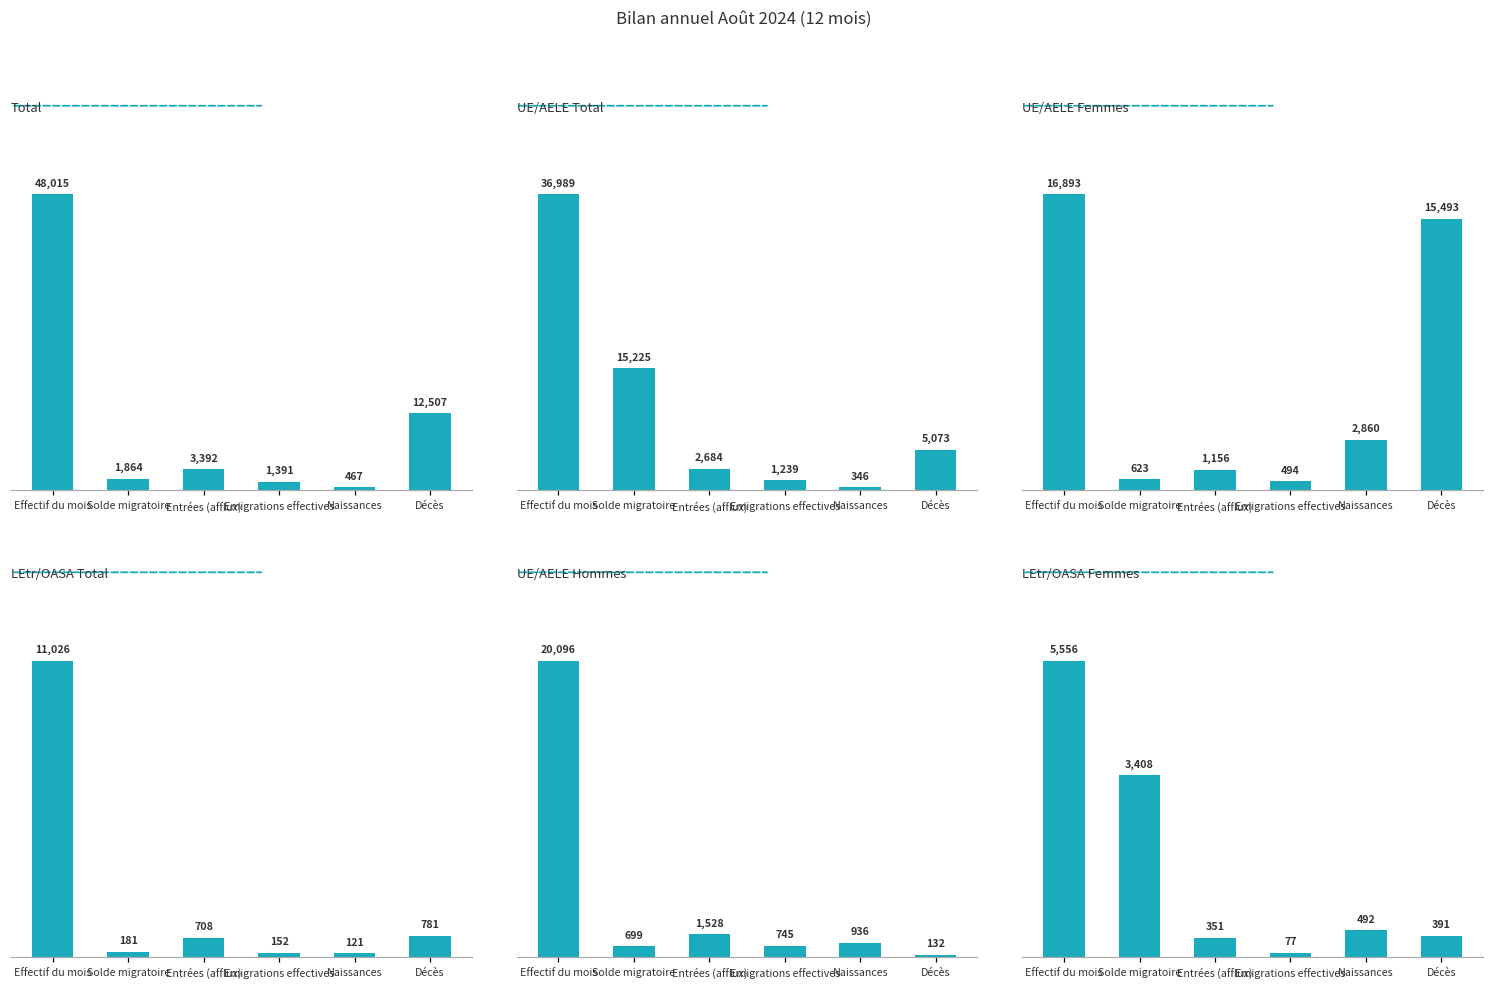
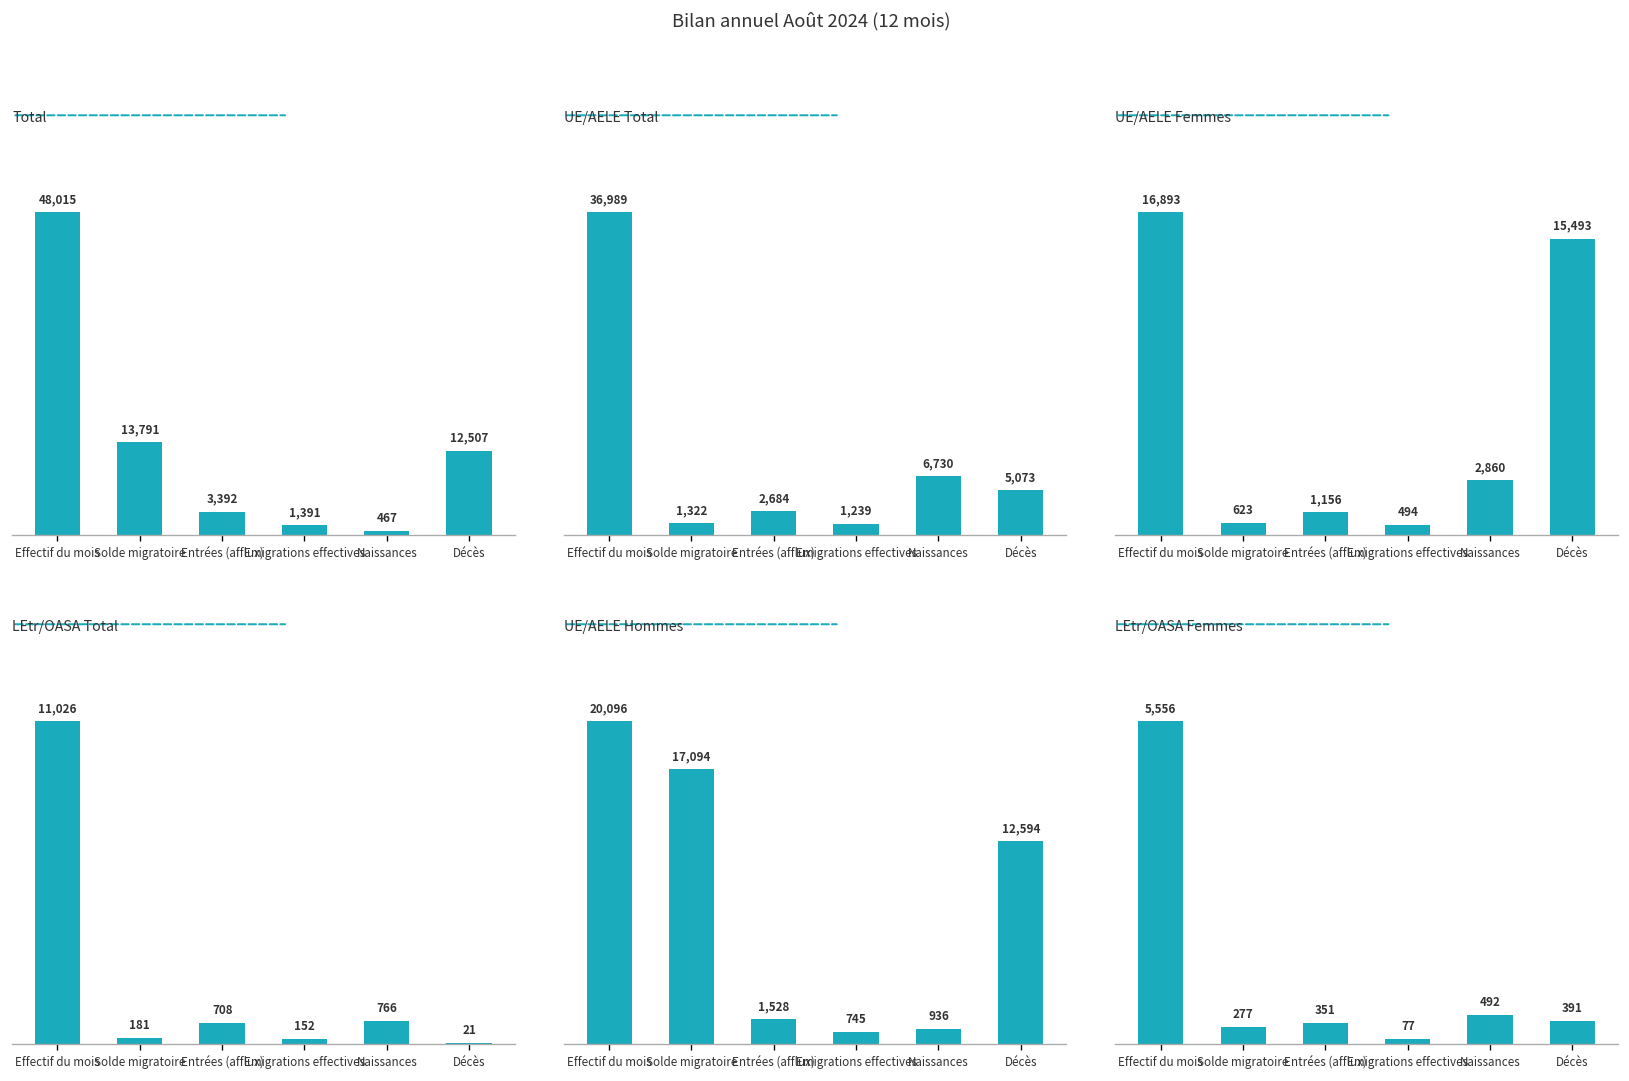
Total, Solde migratoire: 1,864 -> 13,791
UE/AELE Total, Solde migratoire: 15,225 -> 1,322
UE/AELE Total, Naissances: 346 -> 6,730
LEtr/OASA Total, Naissances: 121 -> 766
LEtr/OASA Total, Décès: 781 -> 21
UE/AELE Hommes, Solde migratoire: 699 -> 17,094
UE/AELE Hommes, Décès: 132 -> 12,594
LEtr/OASA Femmes, Solde migratoire: 3,408 -> 277
